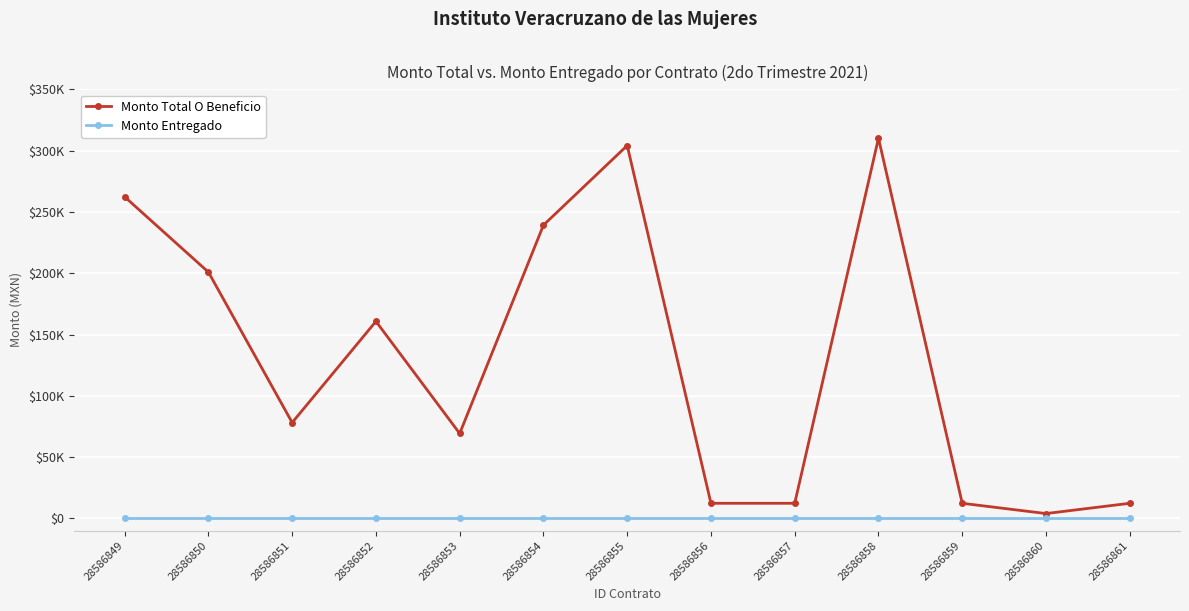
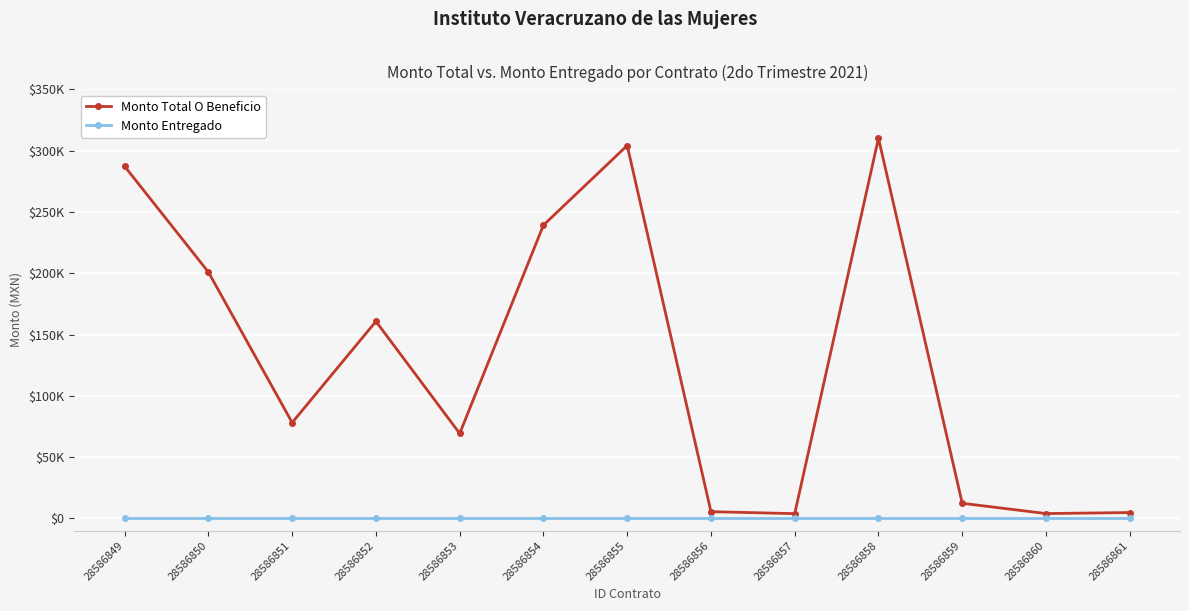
Monto Total O Beneficio, 28586849: $262000 -> $287000
Monto Total O Beneficio, 28586856: $12000 -> $5000
Monto Total O Beneficio, 28586857: $12000 -> $4000
Monto Total O Beneficio, 28586861: $12000 -> $5000
